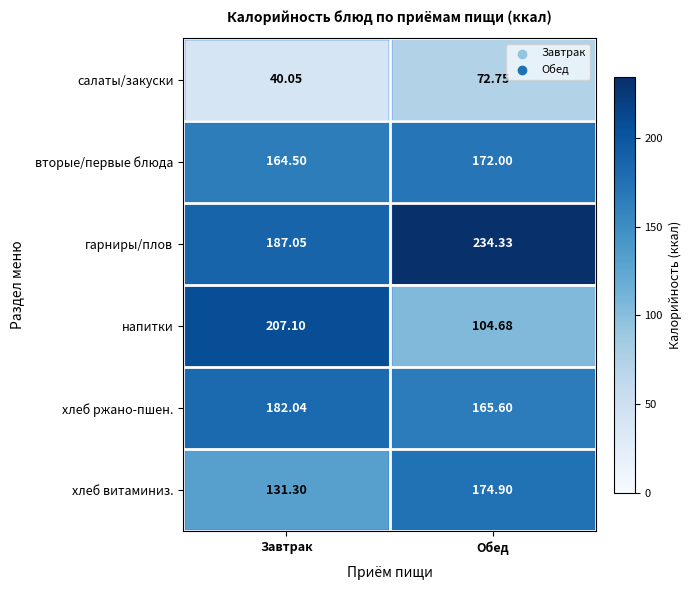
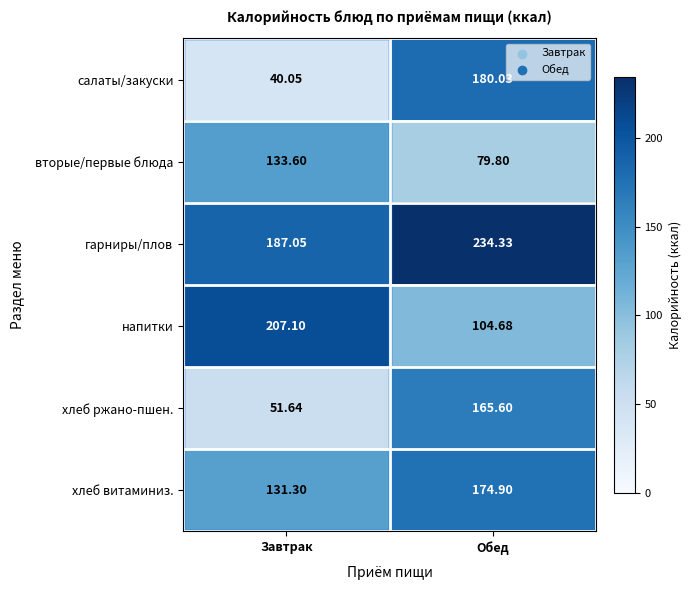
салаты/закуски, Обед: 72.75 -> 180.03
вторые/первые блюда, Завтрак: 164.50 -> 133.60
вторые/первые блюда, Обед: 172.00 -> 79.80
хлеб ржано-пшен., Завтрак: 182.04 -> 51.64
